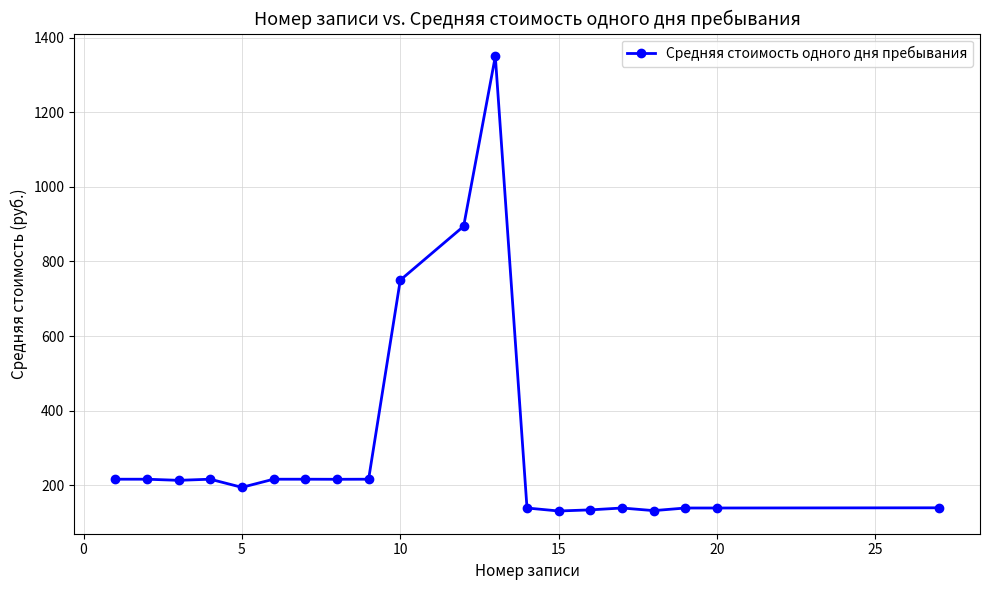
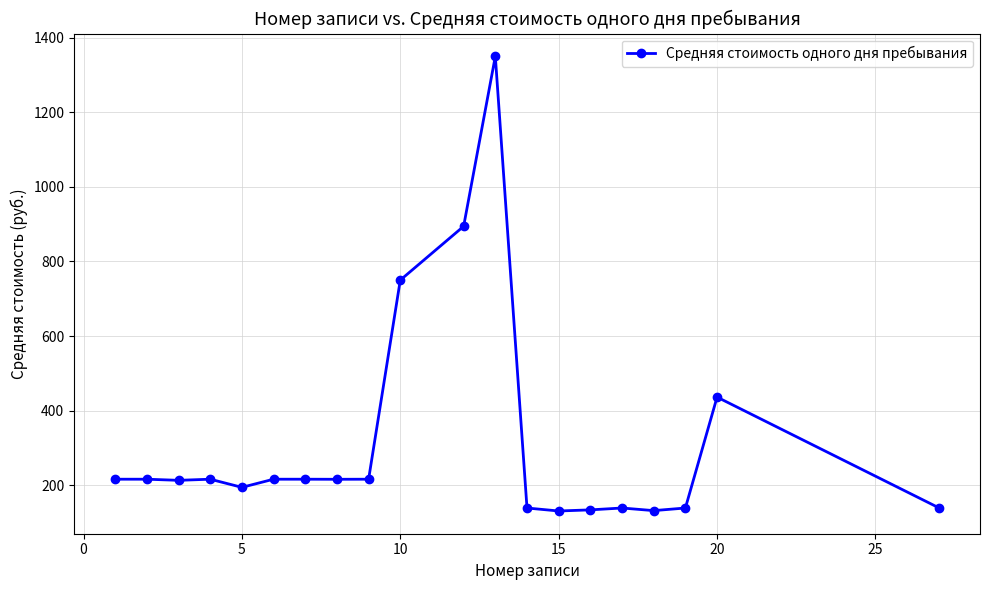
20: 140 -> 440
